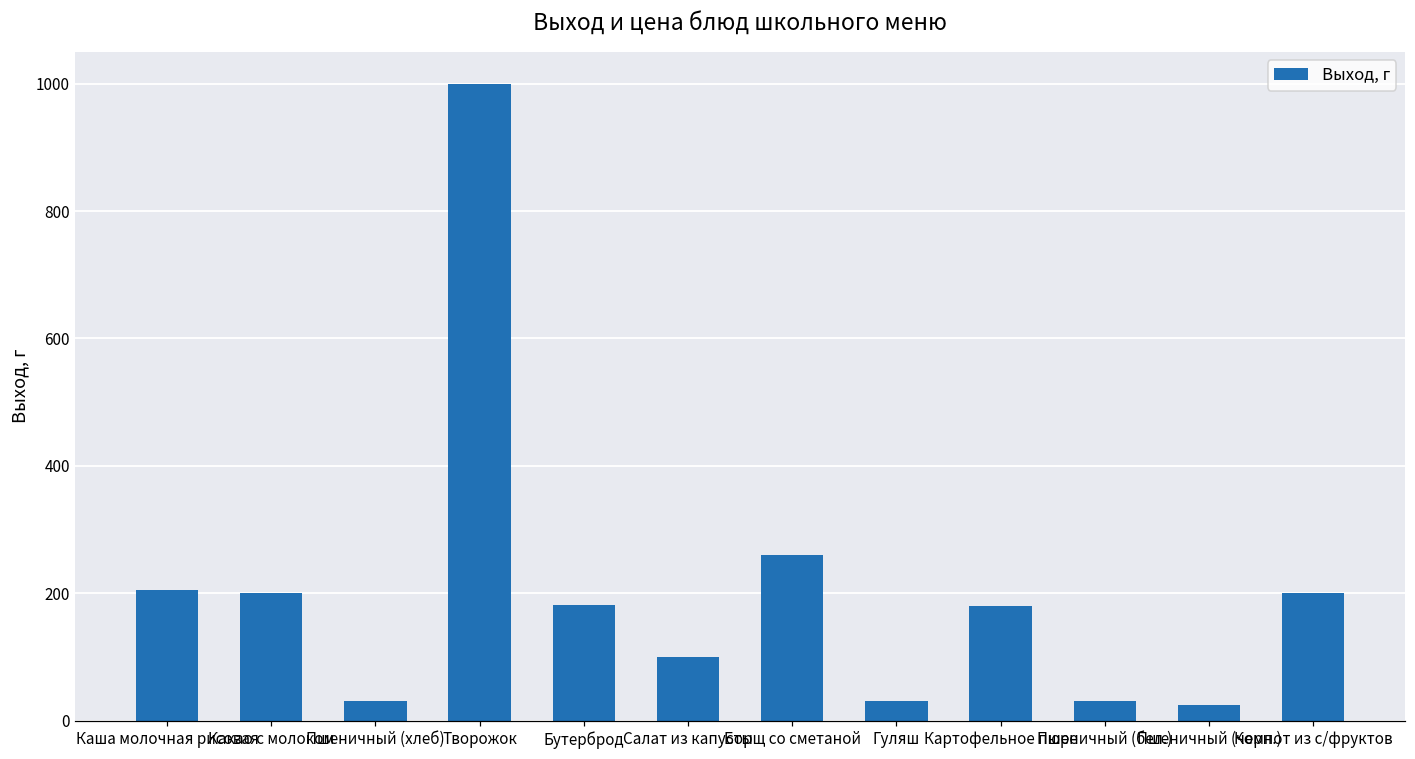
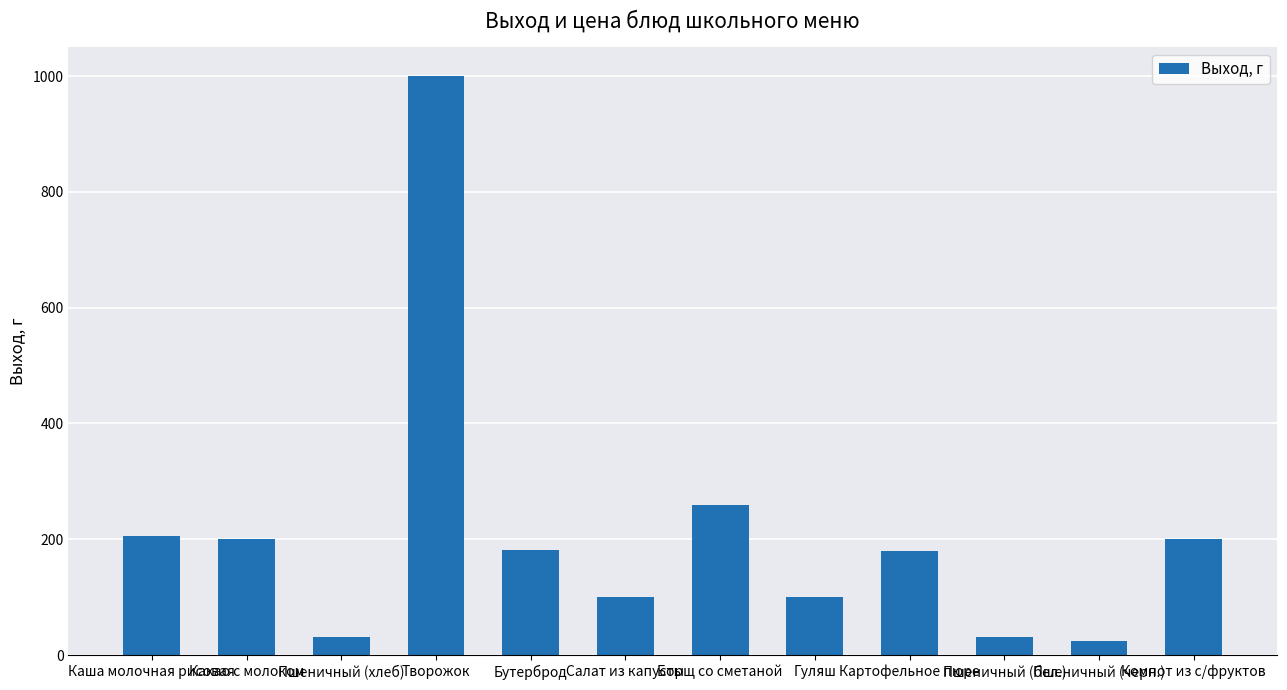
Гуляш: 30 -> 100
